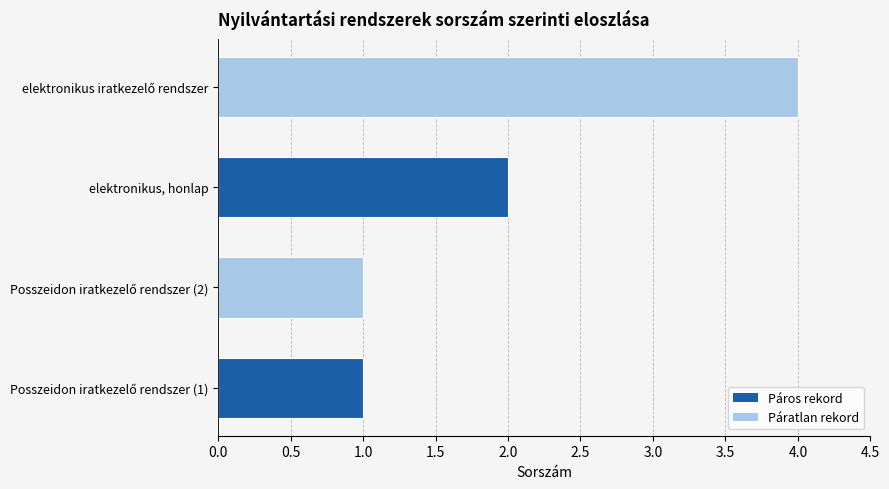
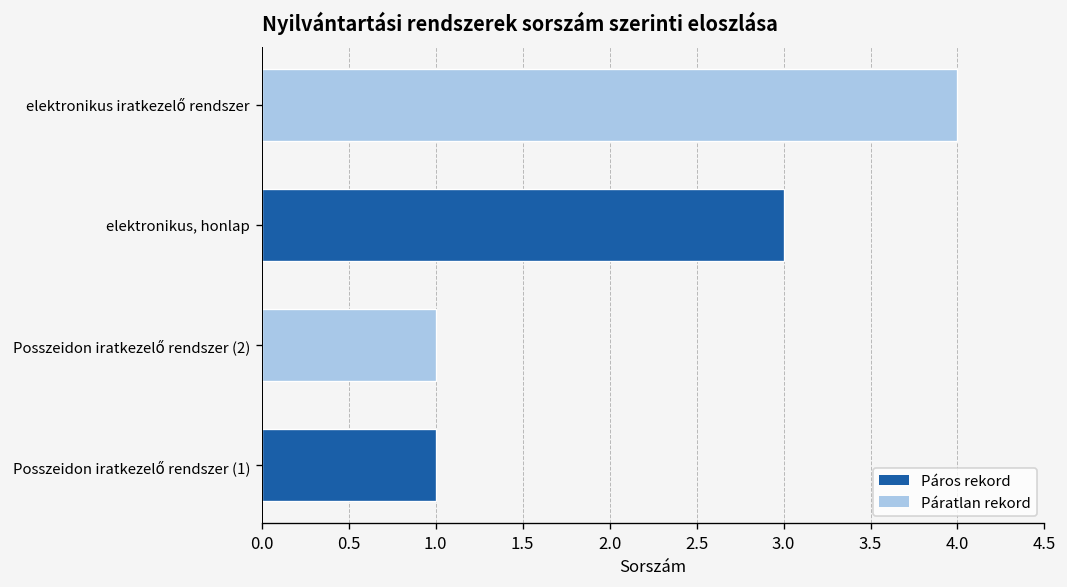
elektronikus, honlap: 2 -> 3
